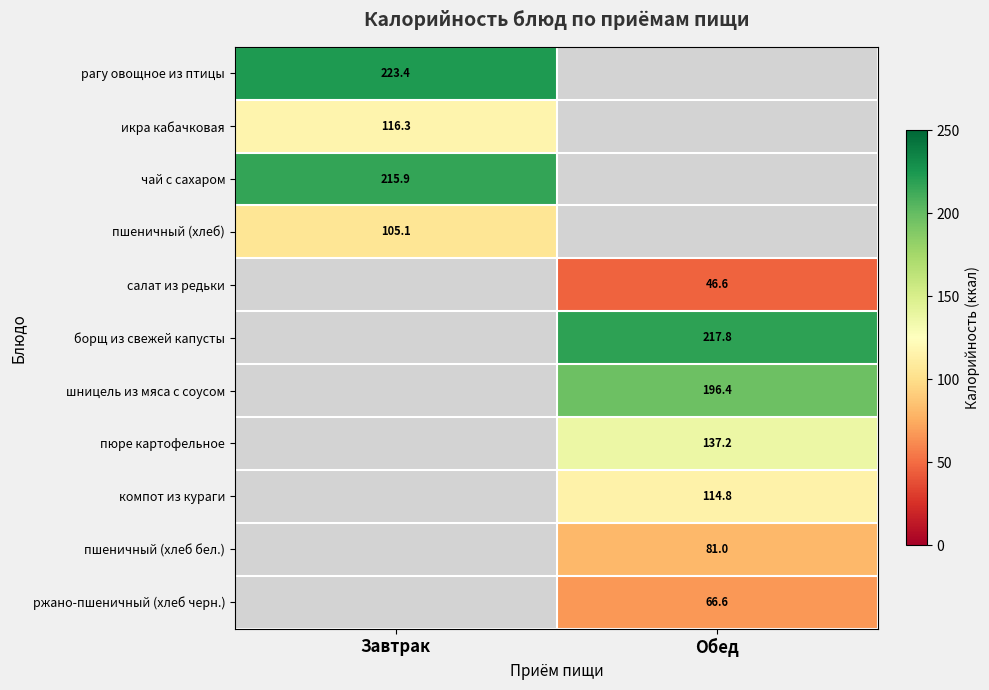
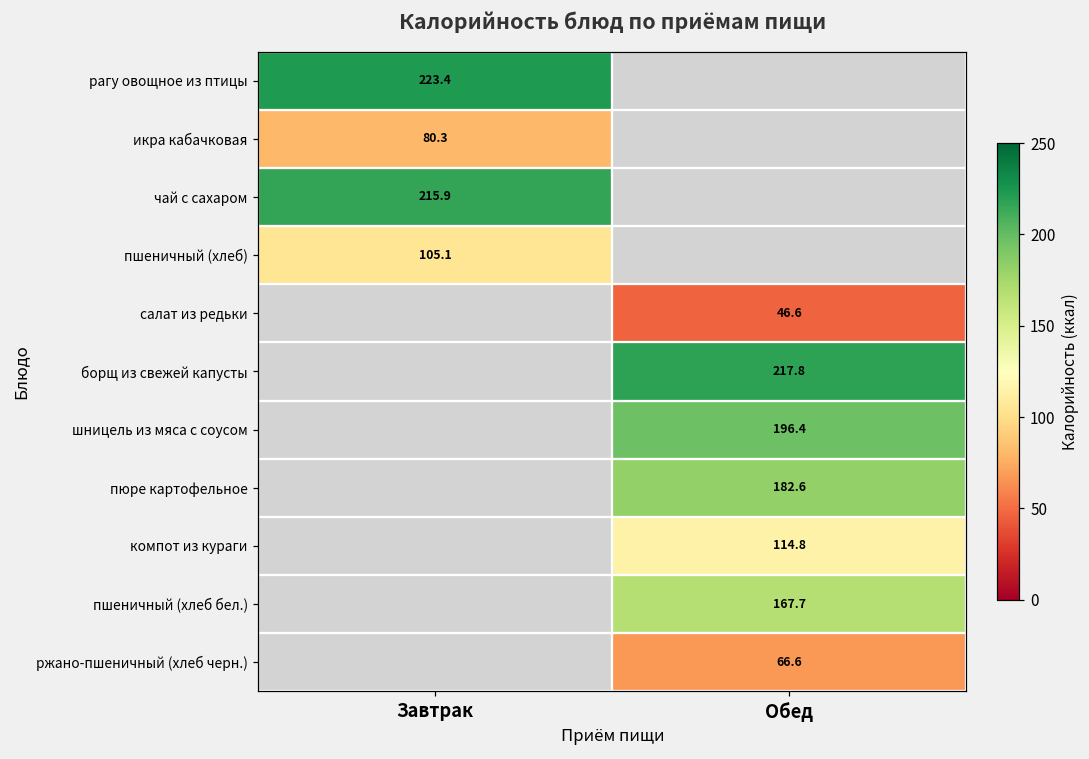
икра кабачковая, Завтрак: 116.3 -> 80.3
пюре картофельное, Обед: 137.2 -> 182.6
пшеничный (хлеб бел.), Обед: 81.0 -> 167.7
